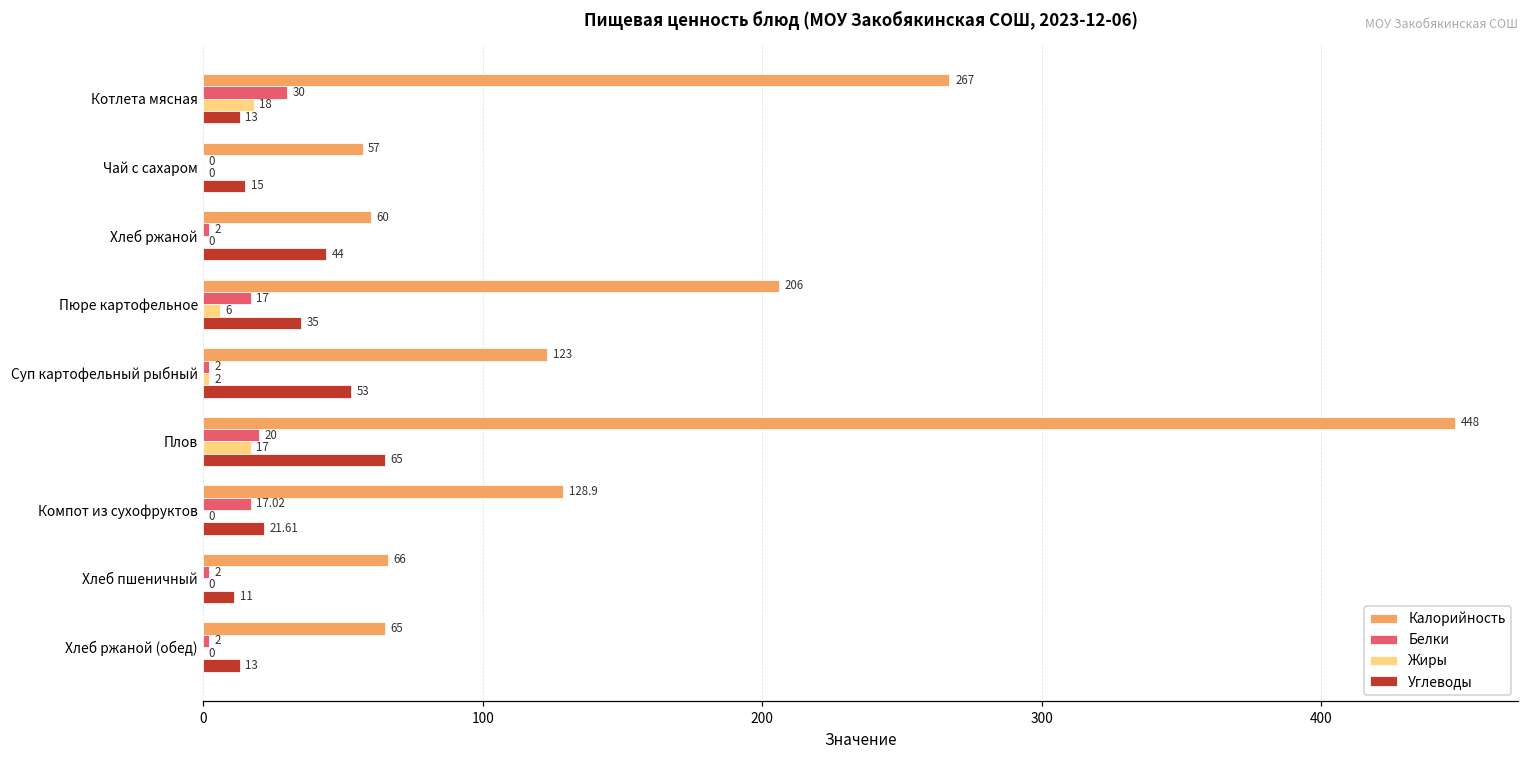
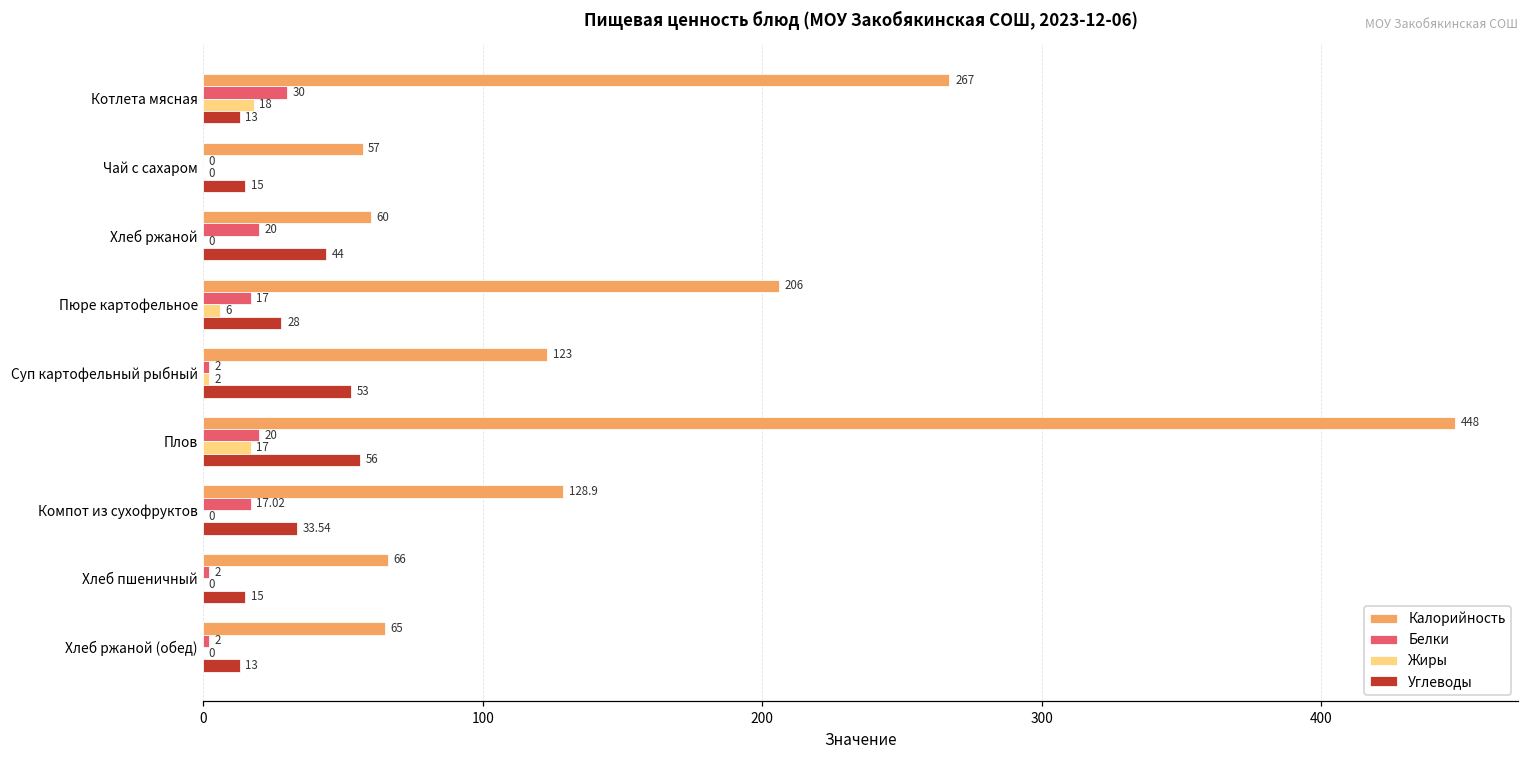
Белки, Хлеб ржаной: 2 -> 20
Углеводы, Пюре картофельное: 35 -> 28
Углеводы, Плов: 65 -> 56
Углеводы, Компот из сухофруктов: 21.61 -> 33.54
Углеводы, Хлеб пшеничный: 11 -> 15
